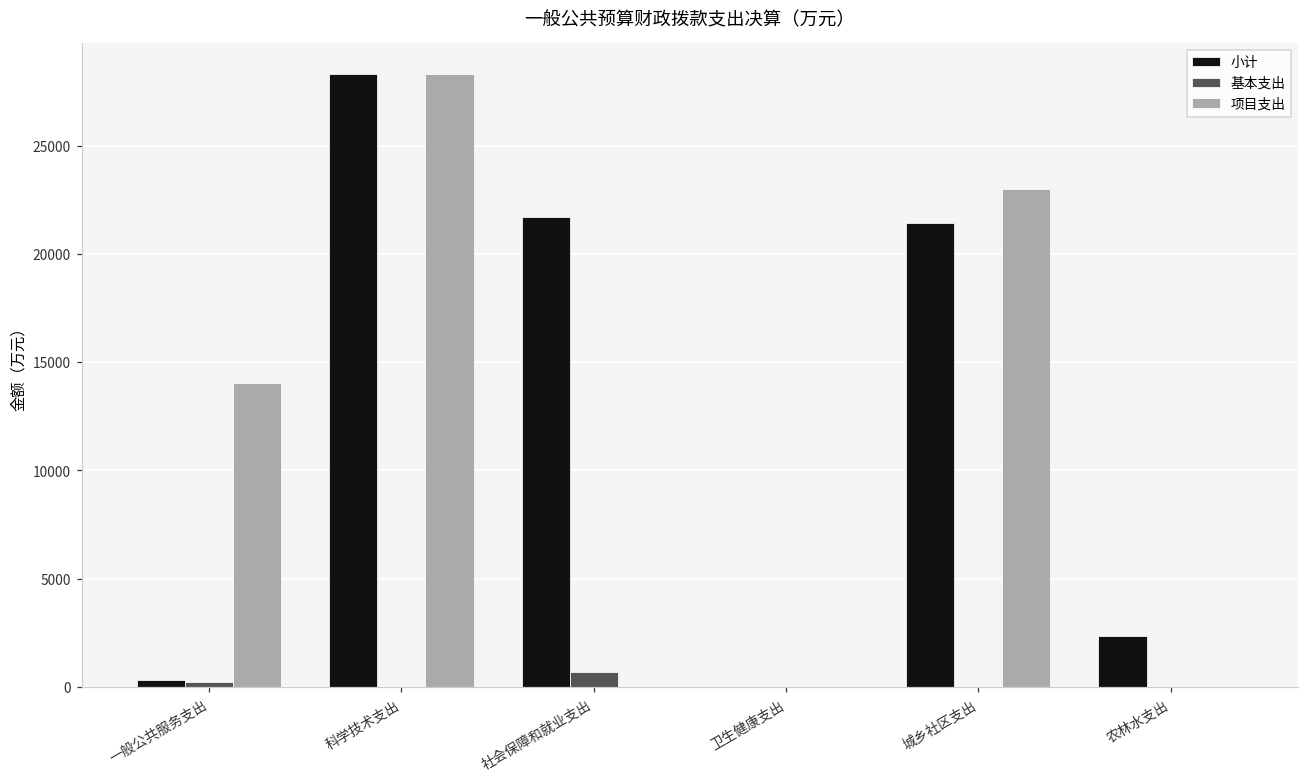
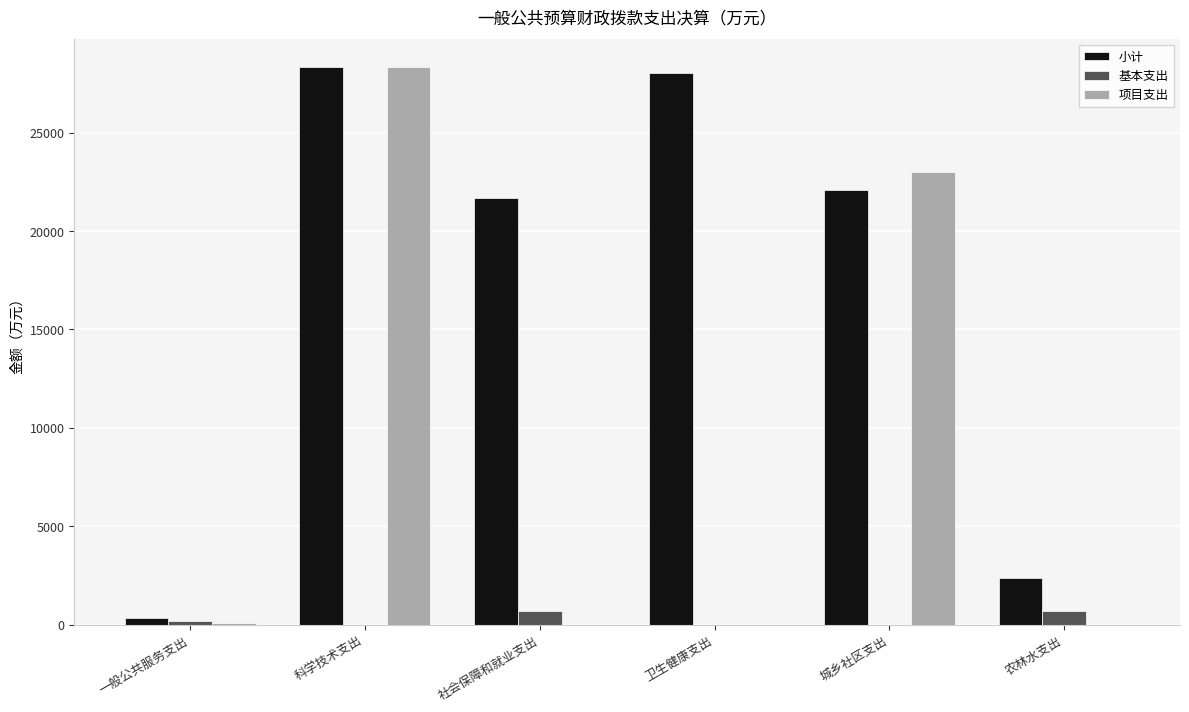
项目支出, 一般公共服务支出: 14100 -> 100
小计, 卫生健康支出: 0 -> 28000
小计, 城乡社区支出: 21400 -> 22100
基本支出, 农林水支出: 0 -> 700
